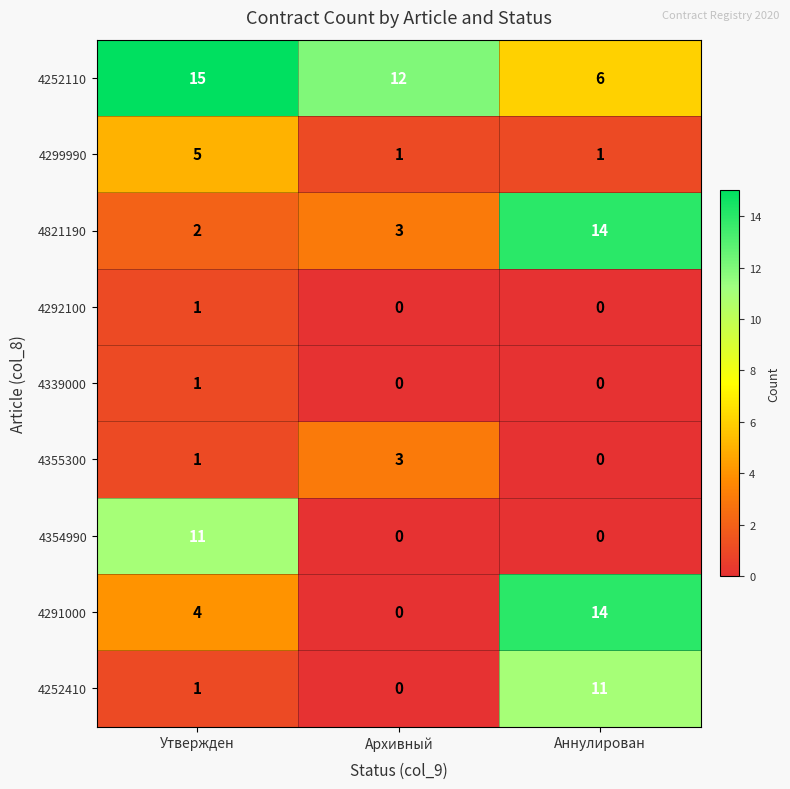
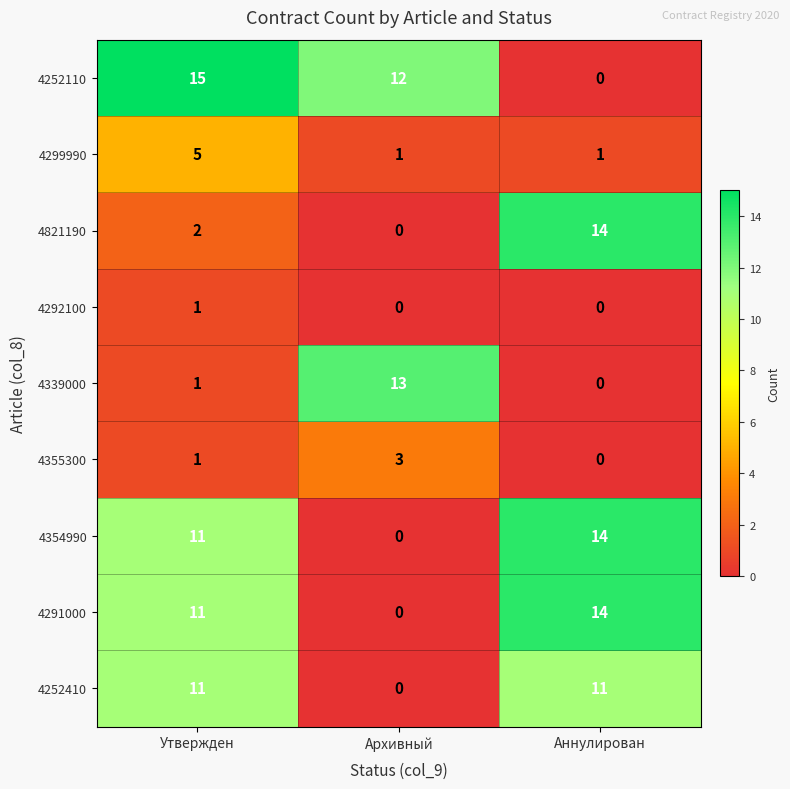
4252110, Аннулирован: 6 -> 0
4821190, Архивный: 3 -> 0
4339000, Архивный: 0 -> 13
4354990, Аннулирован: 0 -> 14
4291000, Утвержден: 4 -> 11
4252410, Утвержден: 1 -> 11
